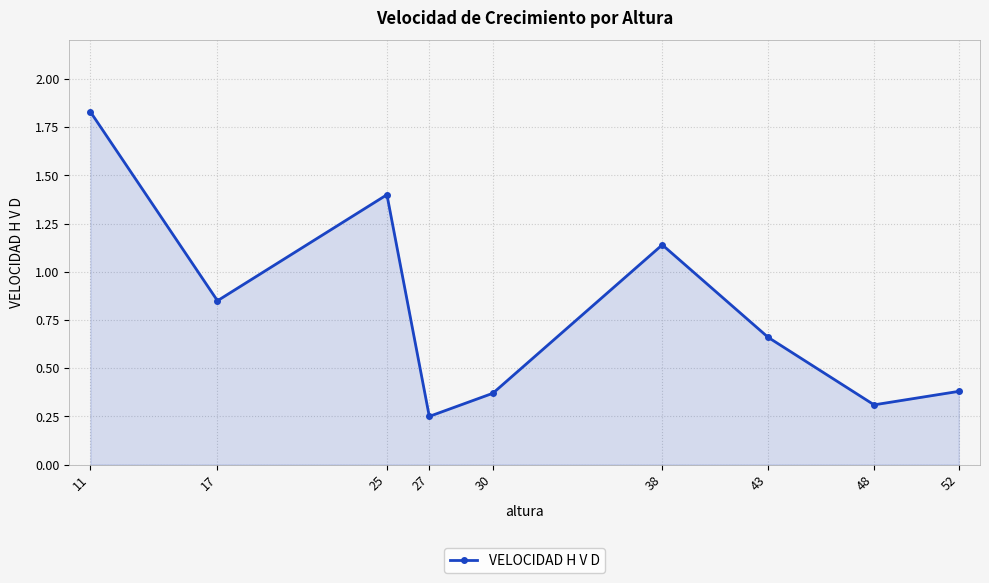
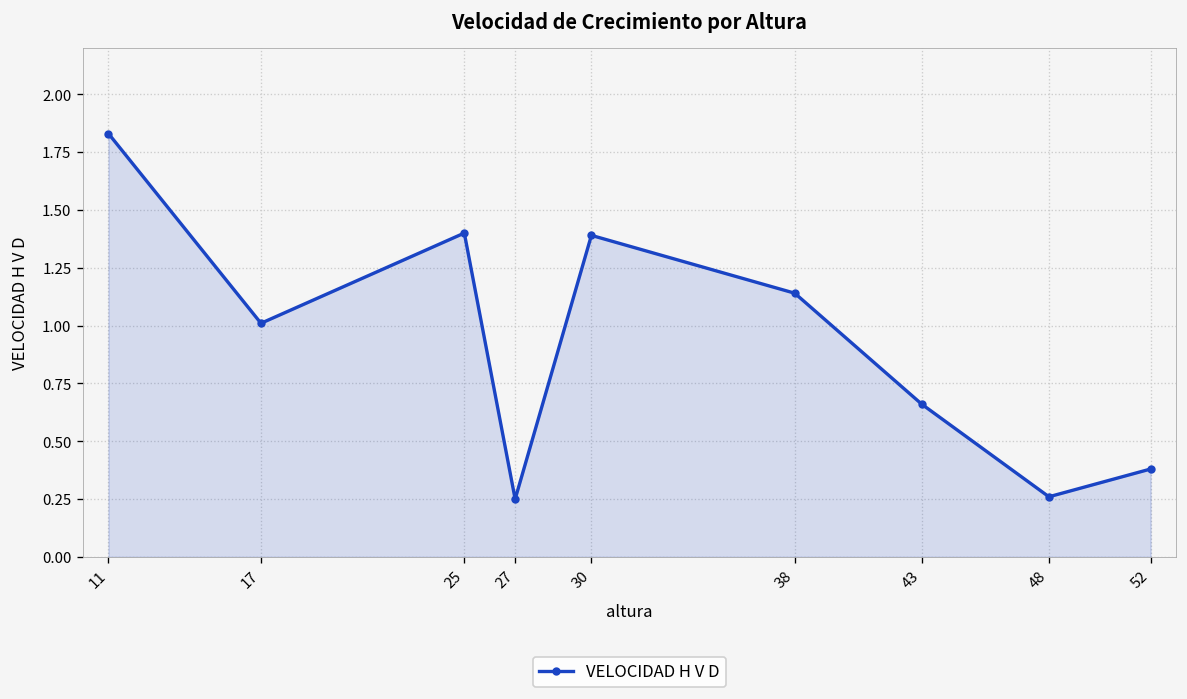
17: 0.85 -> 1.01
30: 0.37 -> 1.39
48: 0.31 -> 0.26
